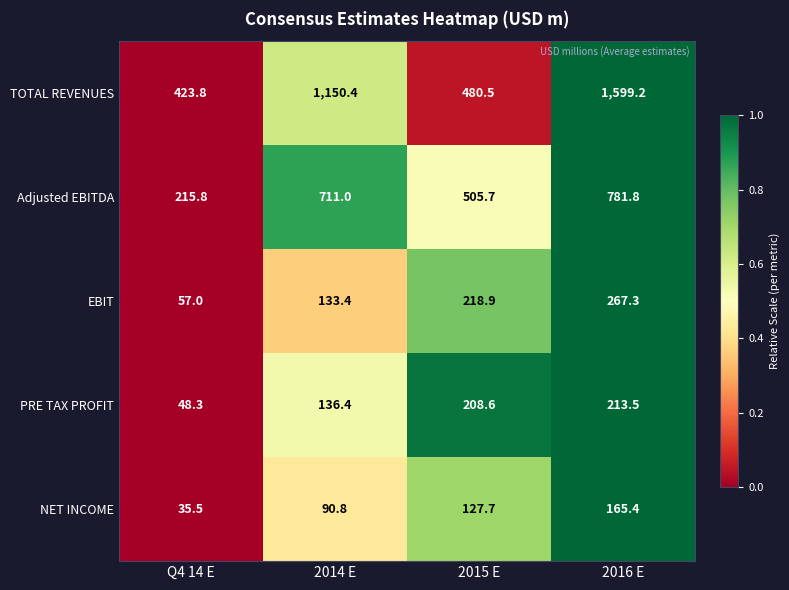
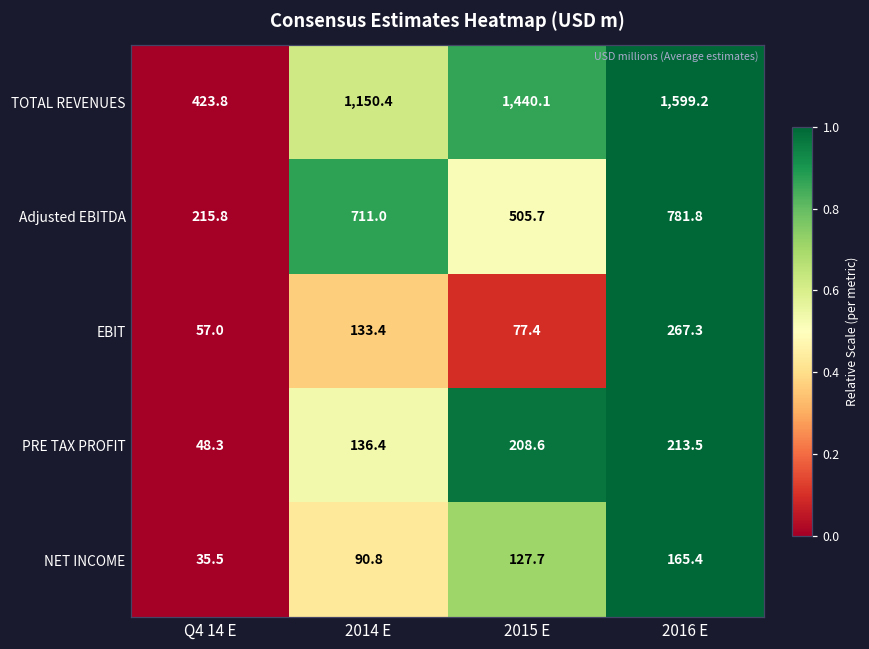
TOTAL REVENUES, 2015 E: 480.5 -> 1,440.1
EBIT, 2015 E: 218.9 -> 77.4
